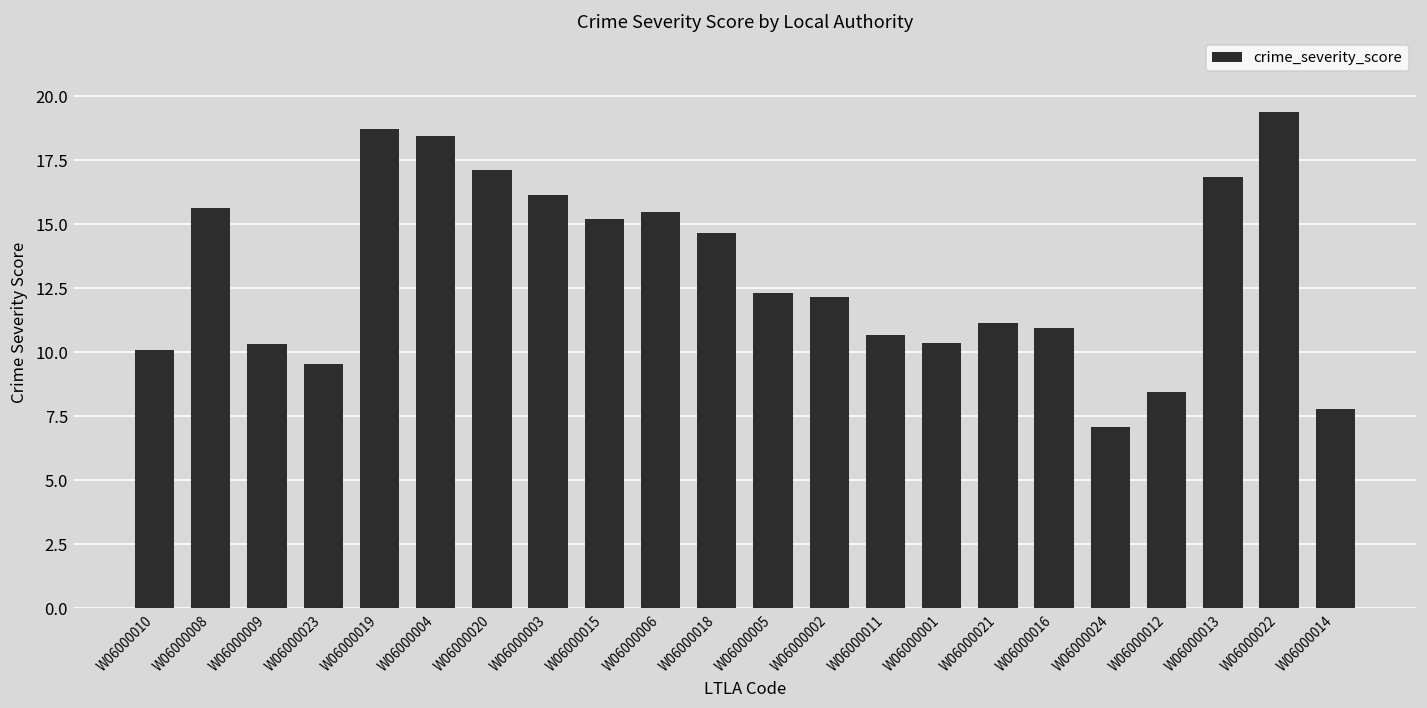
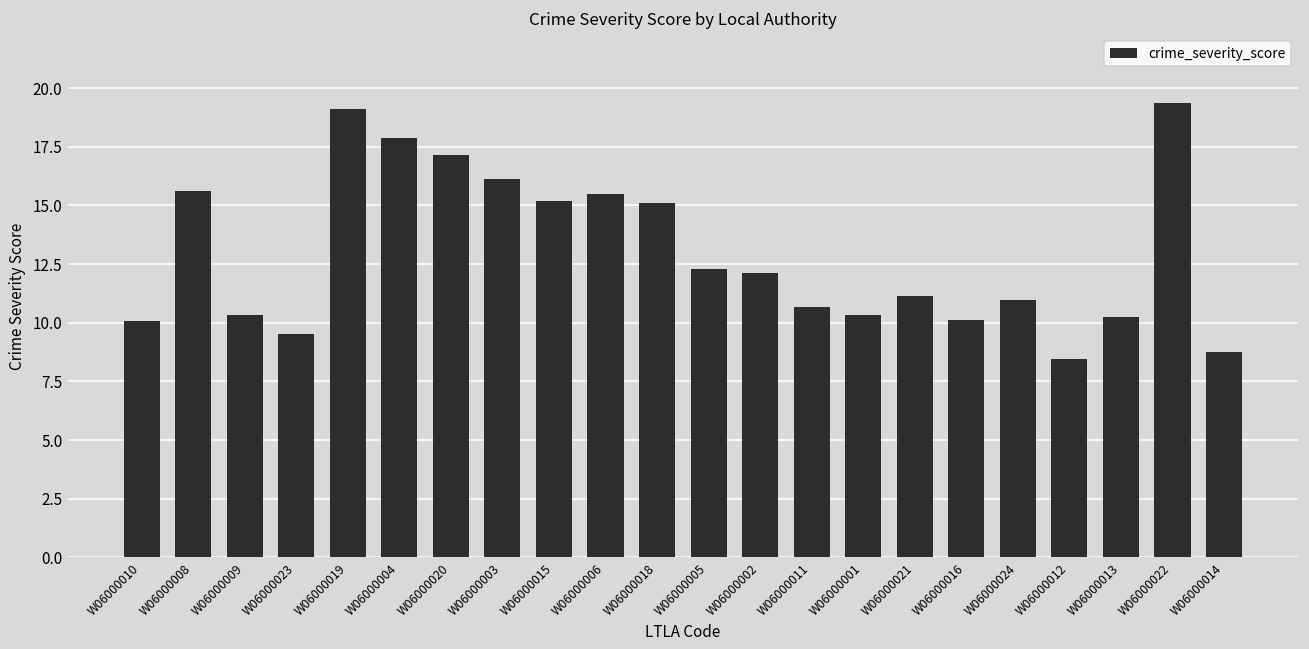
W06000019: 18.7 -> 19.1
W06000004: 18.4 -> 17.9
W06000018: 14.7 -> 15.1
W06000016: 11.0 -> 10.1
W06000024: 7.1 -> 11.0
W06000013: 16.9 -> 10.2
W06000014: 7.8 -> 8.7
